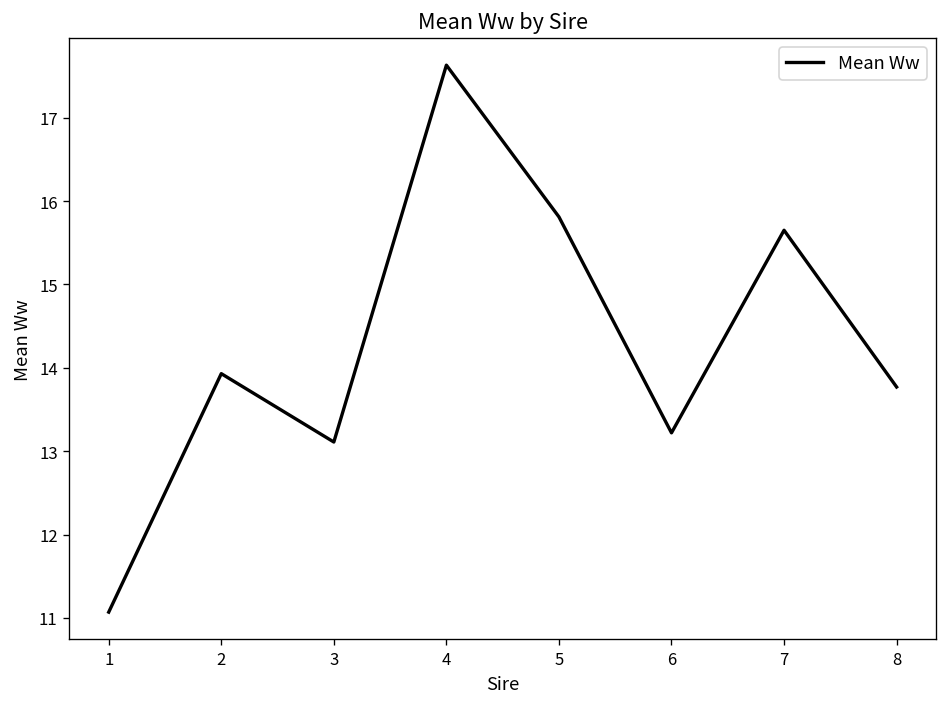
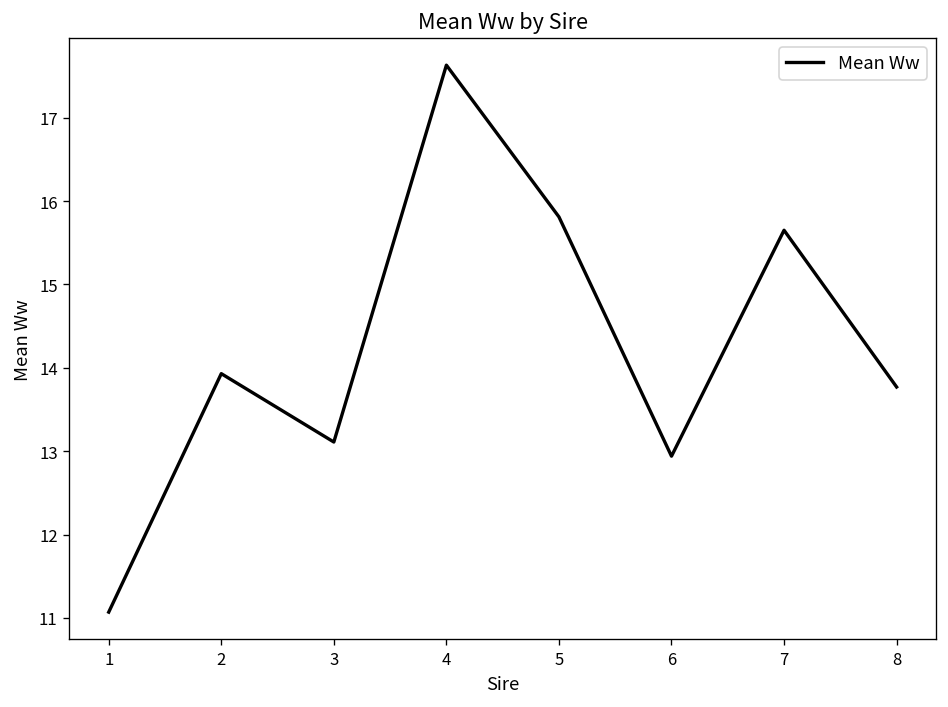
6: 13.2 -> 12.9
